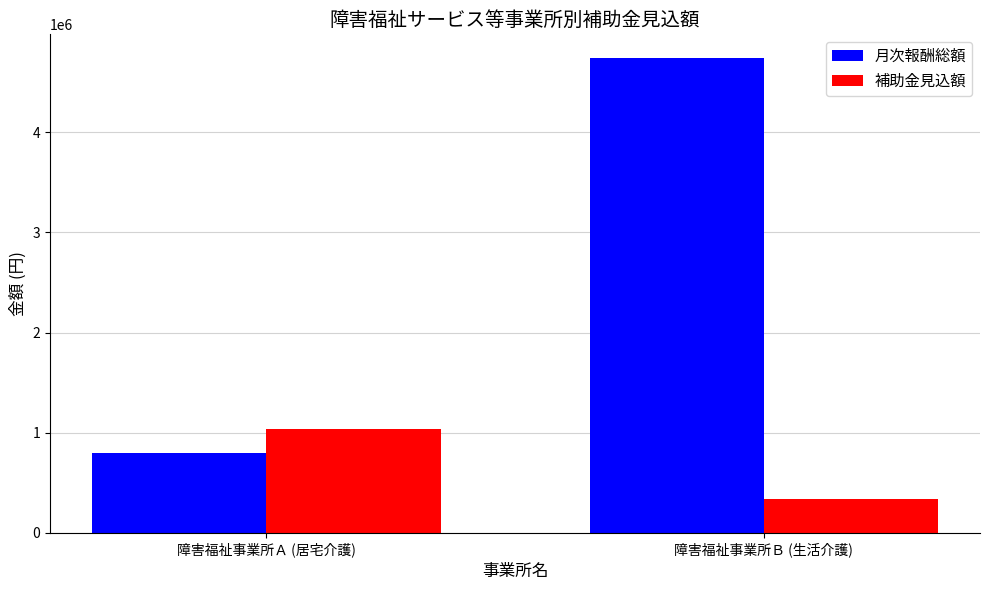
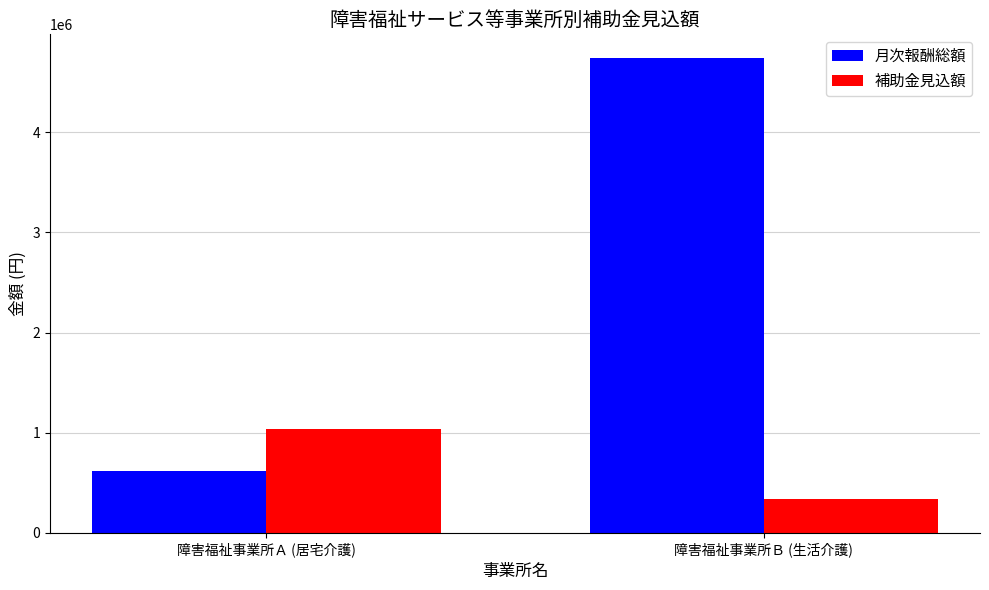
月次報酬総額, 障害福祉事業所Ａ (居宅介護): 800000 -> 620000
